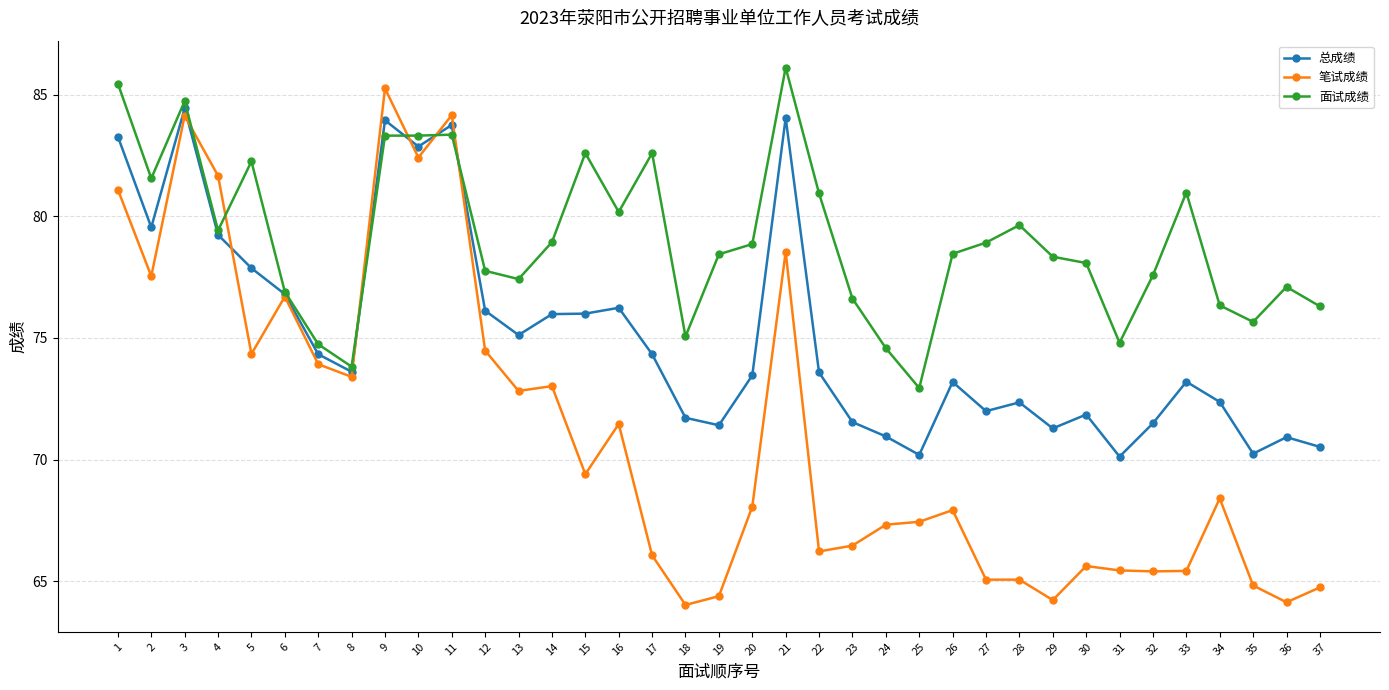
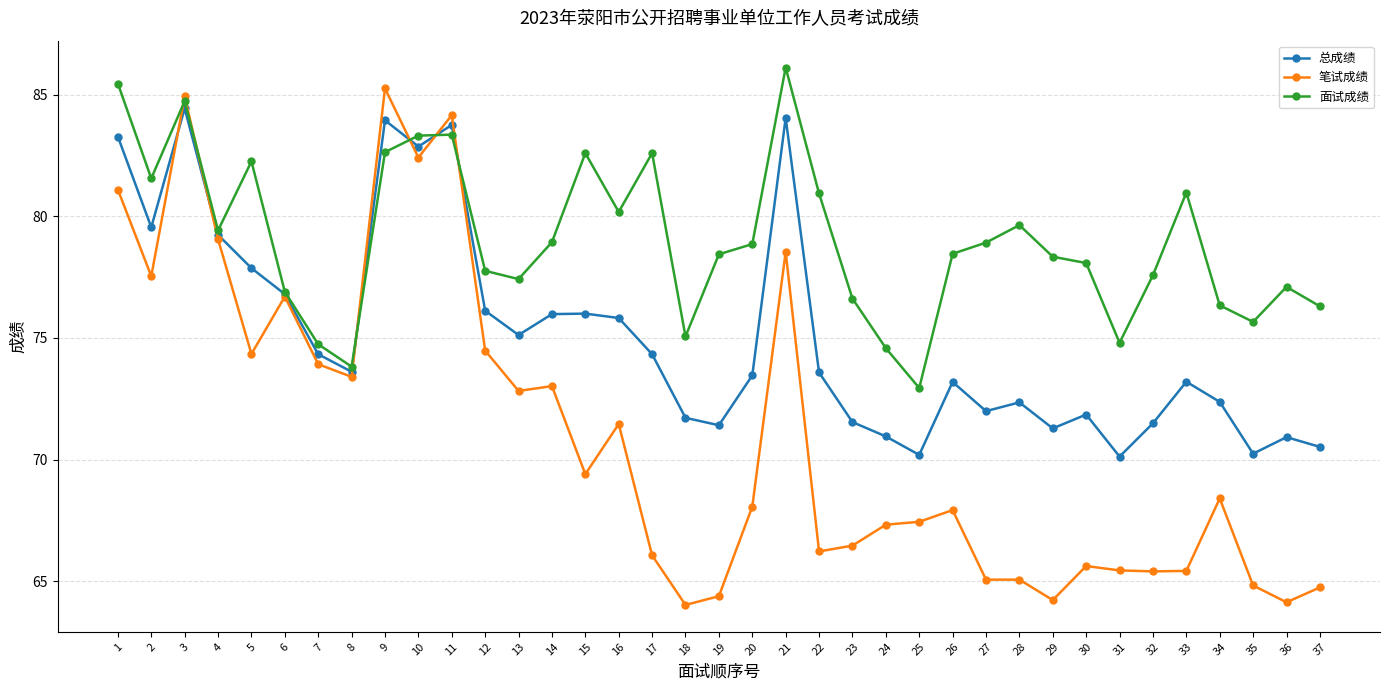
笔试成绩, 3: 84.1 -> 84.9
笔试成绩, 4: 81.7 -> 79.1
面试成绩, 9: 83.3 -> 82.6
总成绩, 16: 76.2 -> 75.8
